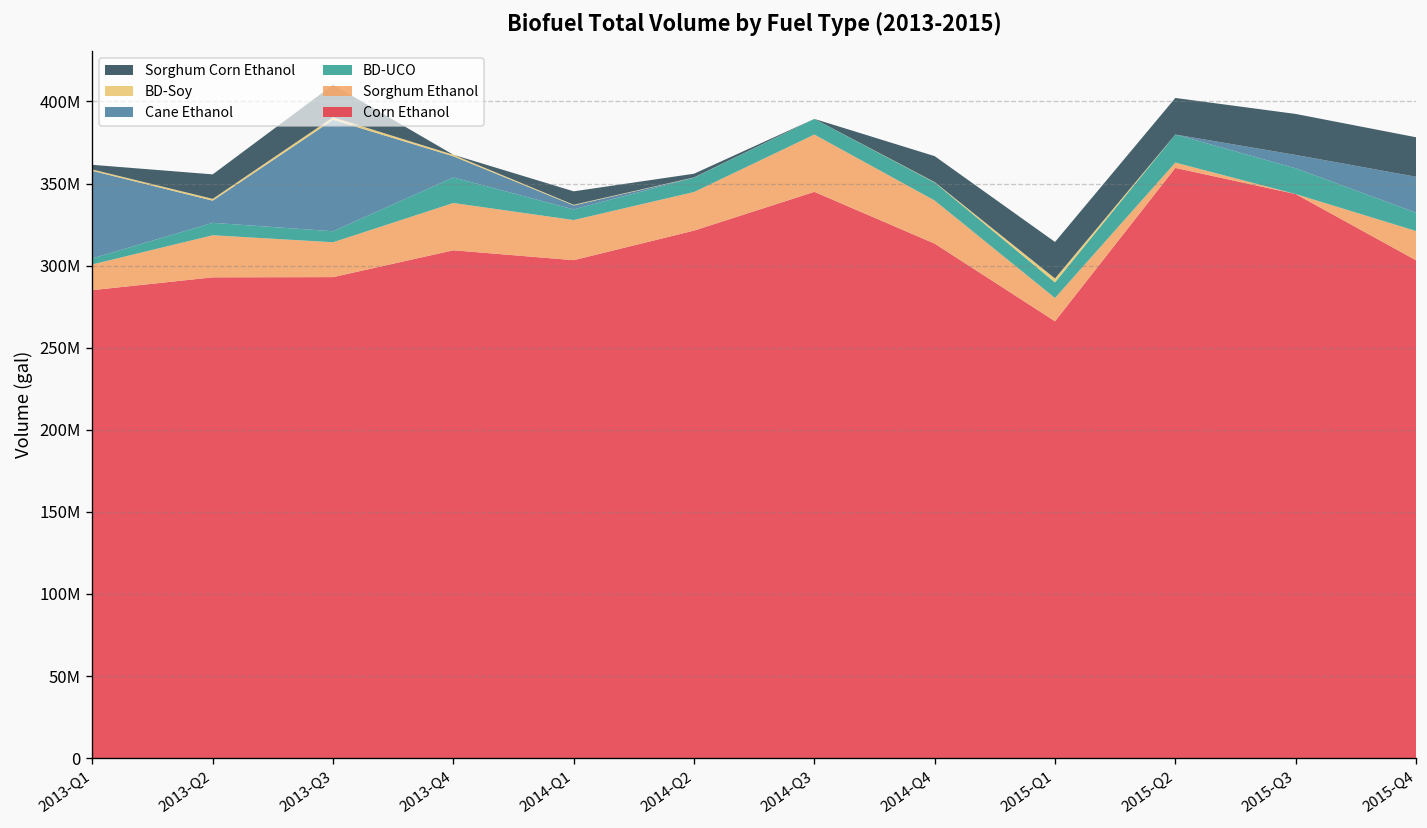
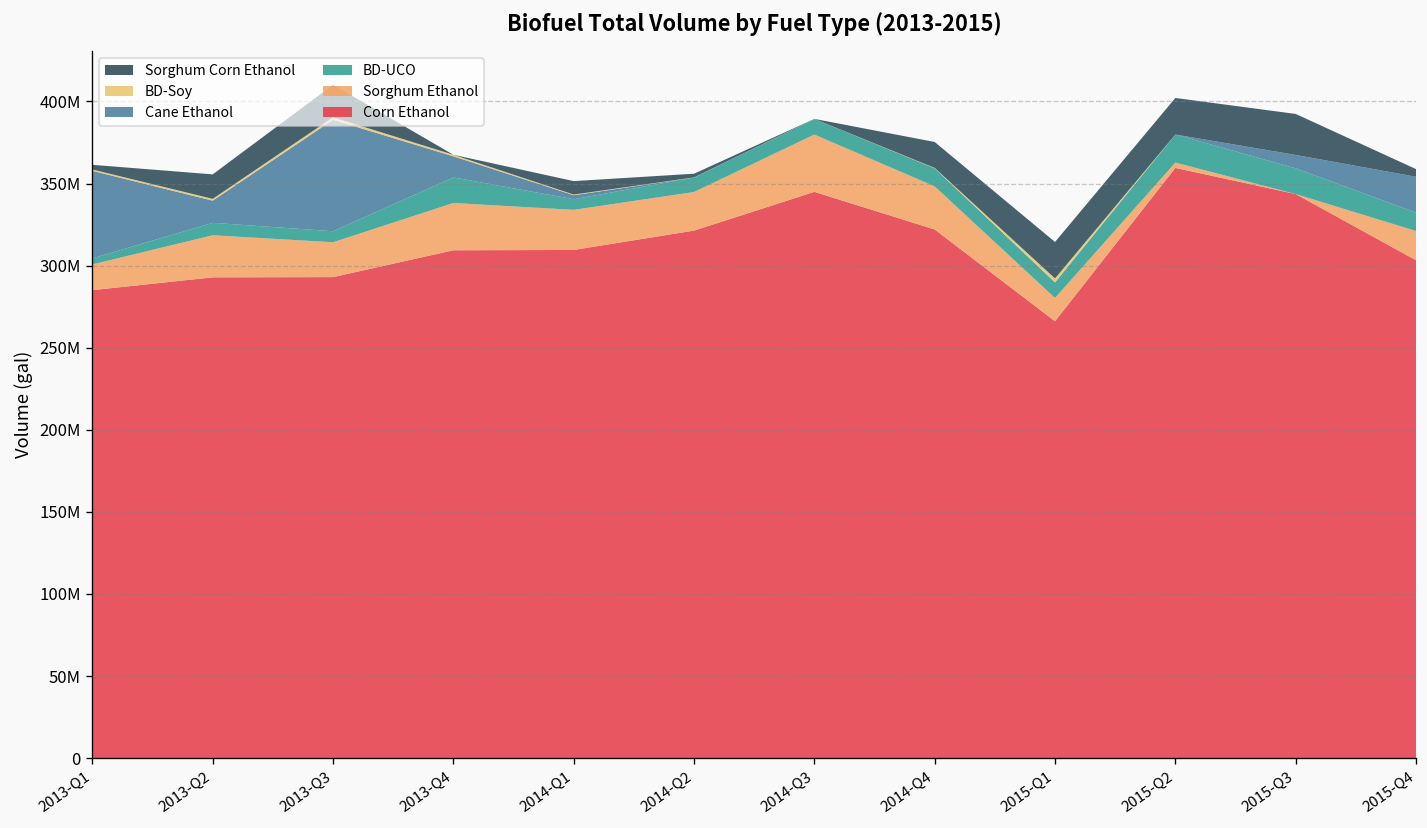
Corn Ethanol, 2014-Q1: 303000000 -> 310000000
Corn Ethanol, 2014-Q4: 313000000 -> 322000000
Sorghum Corn Ethanol, 2015-Q4: 24000000 -> 5000000
